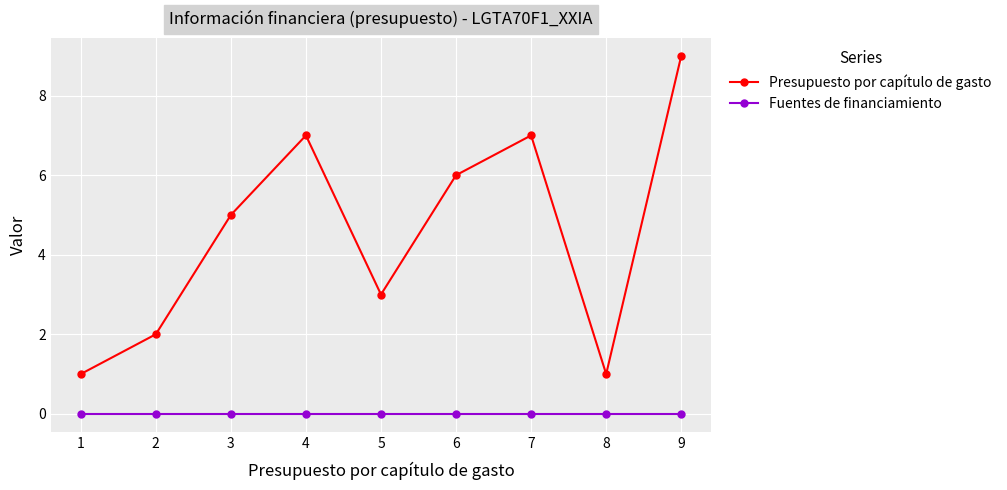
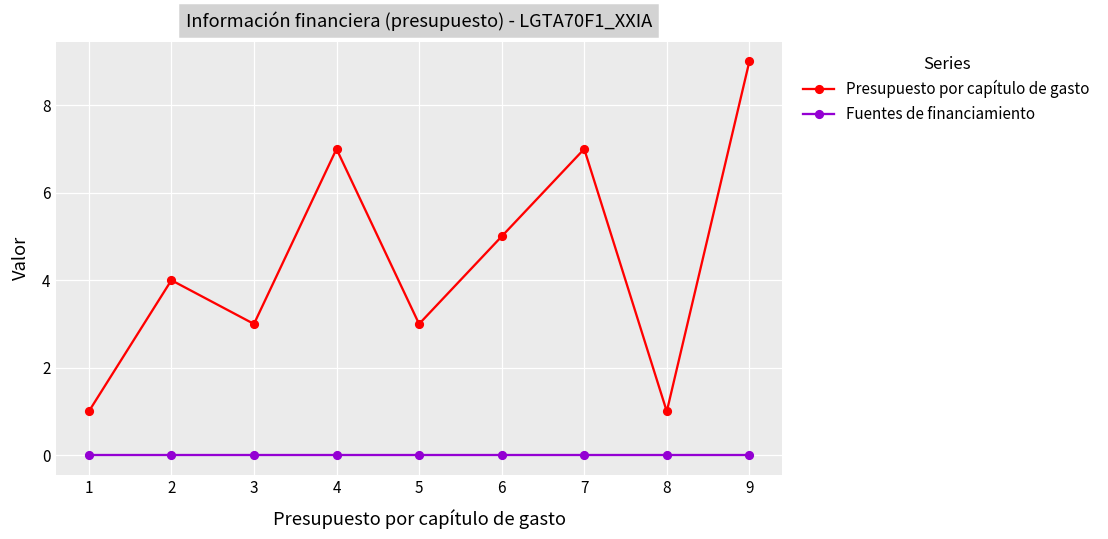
Presupuesto por capítulo de gasto, 2: 2 -> 4
Presupuesto por capítulo de gasto, 3: 5 -> 3
Presupuesto por capítulo de gasto, 6: 6 -> 5
